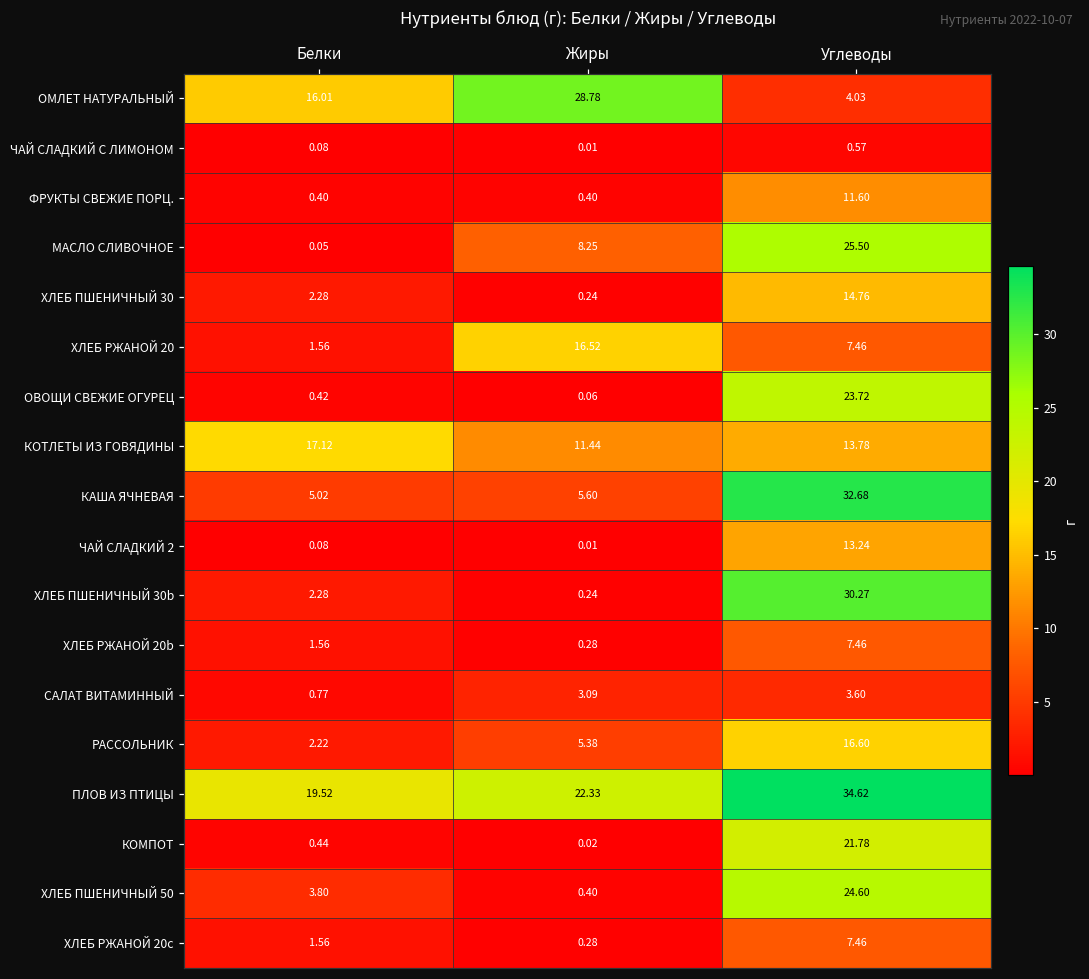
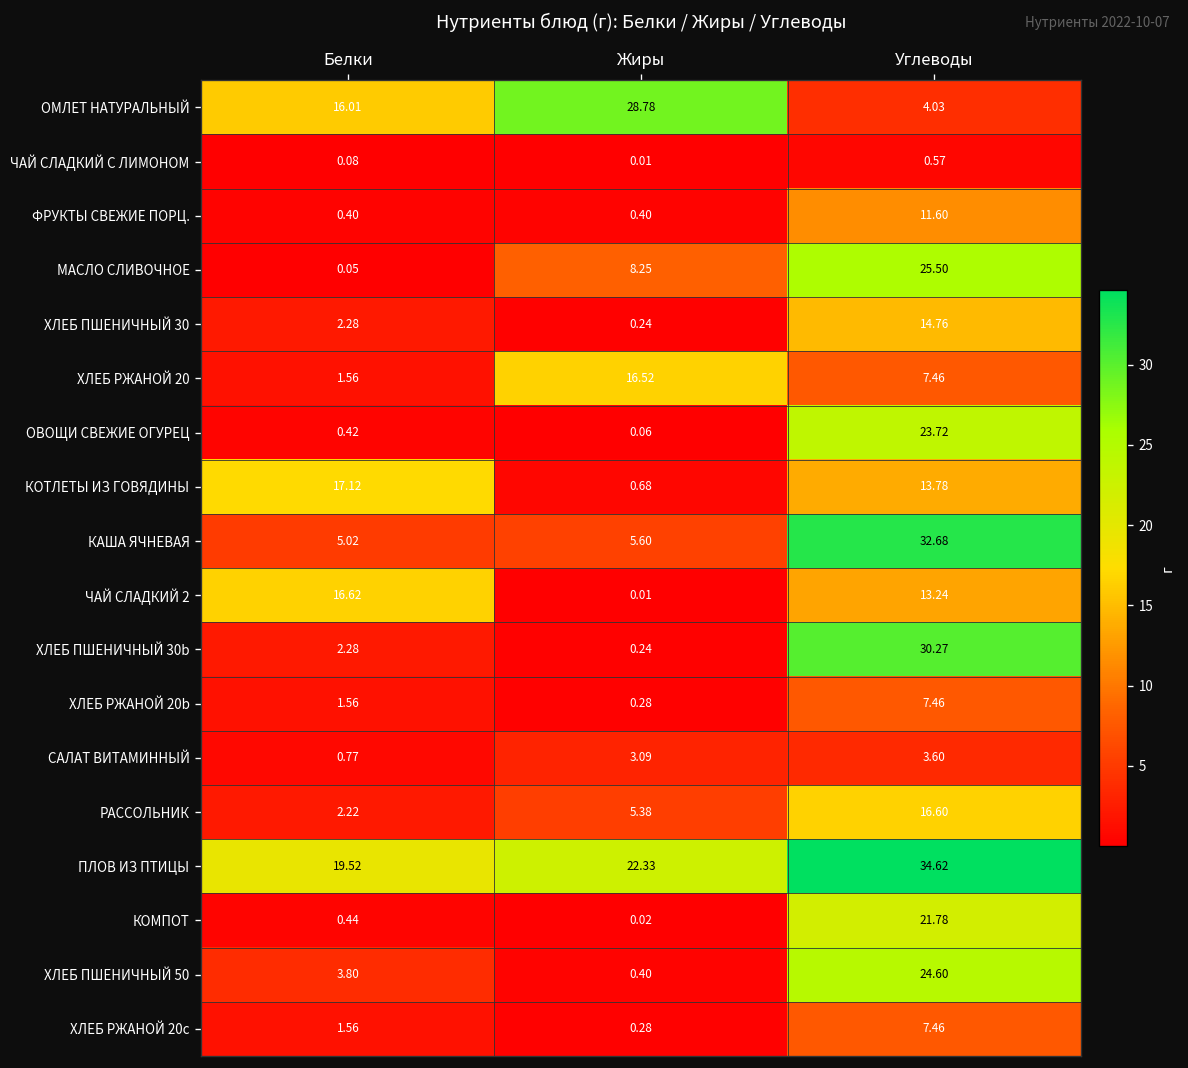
КОТЛЕТЫ ИЗ ГОВЯДИНЫ, Жиры: 11.44 -> 0.68
ЧАЙ СЛАДКИЙ 2, Белки: 0.08 -> 16.62
